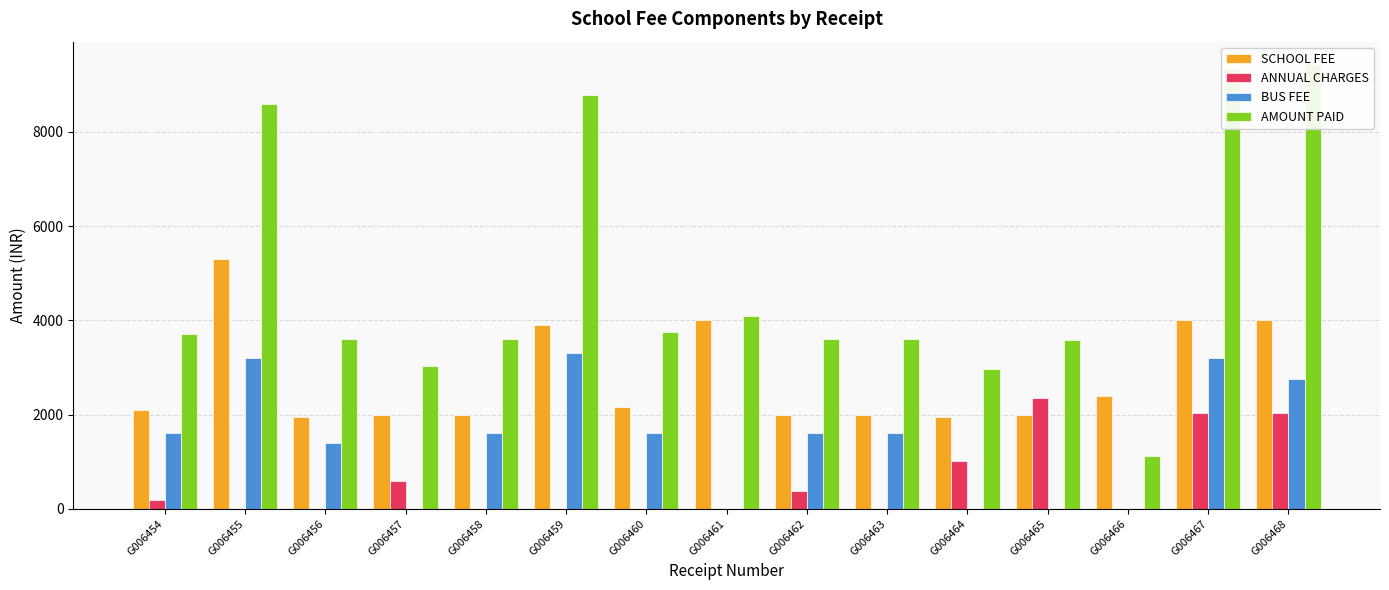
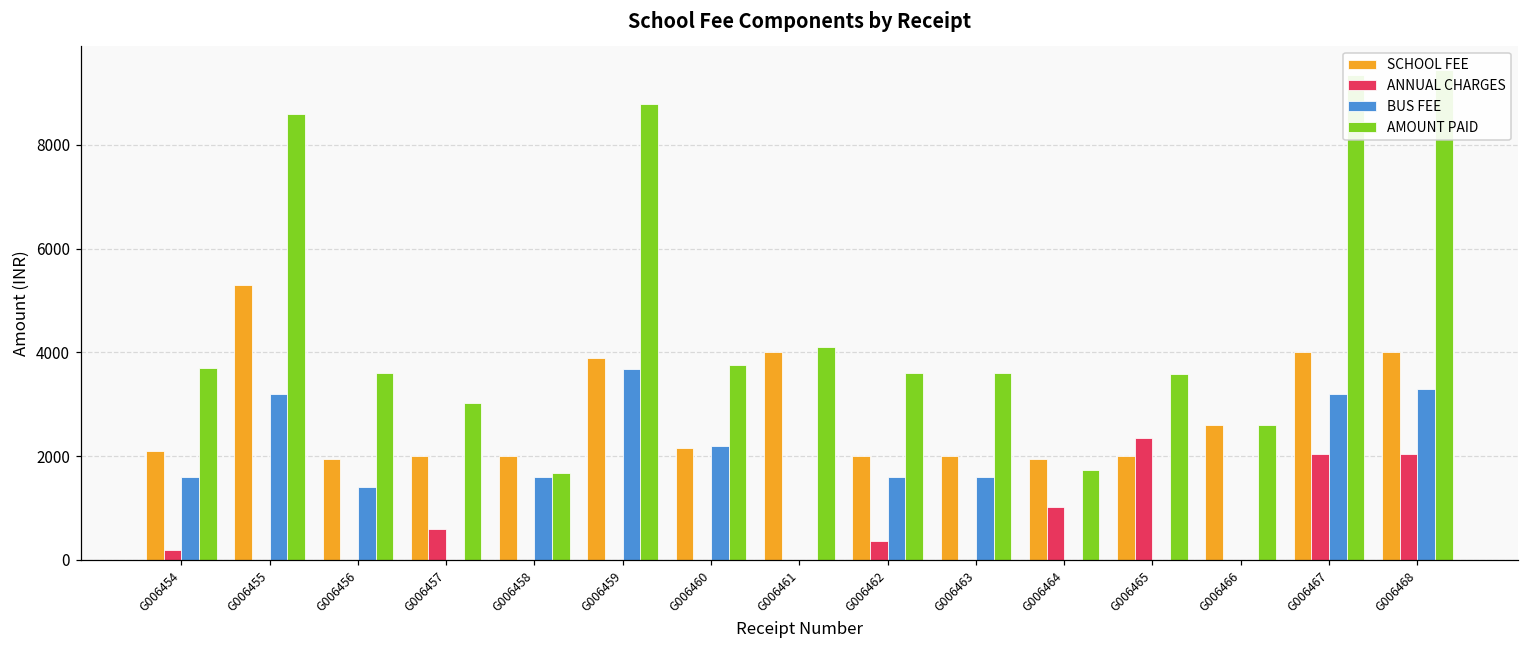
AMOUNT PAID, G006458: 3600 -> 1700
BUS FEE, G006459: 3300 -> 3700
BUS FEE, G006460: 1600 -> 2200
AMOUNT PAID, G006464: 3000 -> 1700
SCHOOL FEE, G006466: 2400 -> 2600
AMOUNT PAID, G006466: 1100 -> 2600
BUS FEE, G006468: 2800 -> 3300
